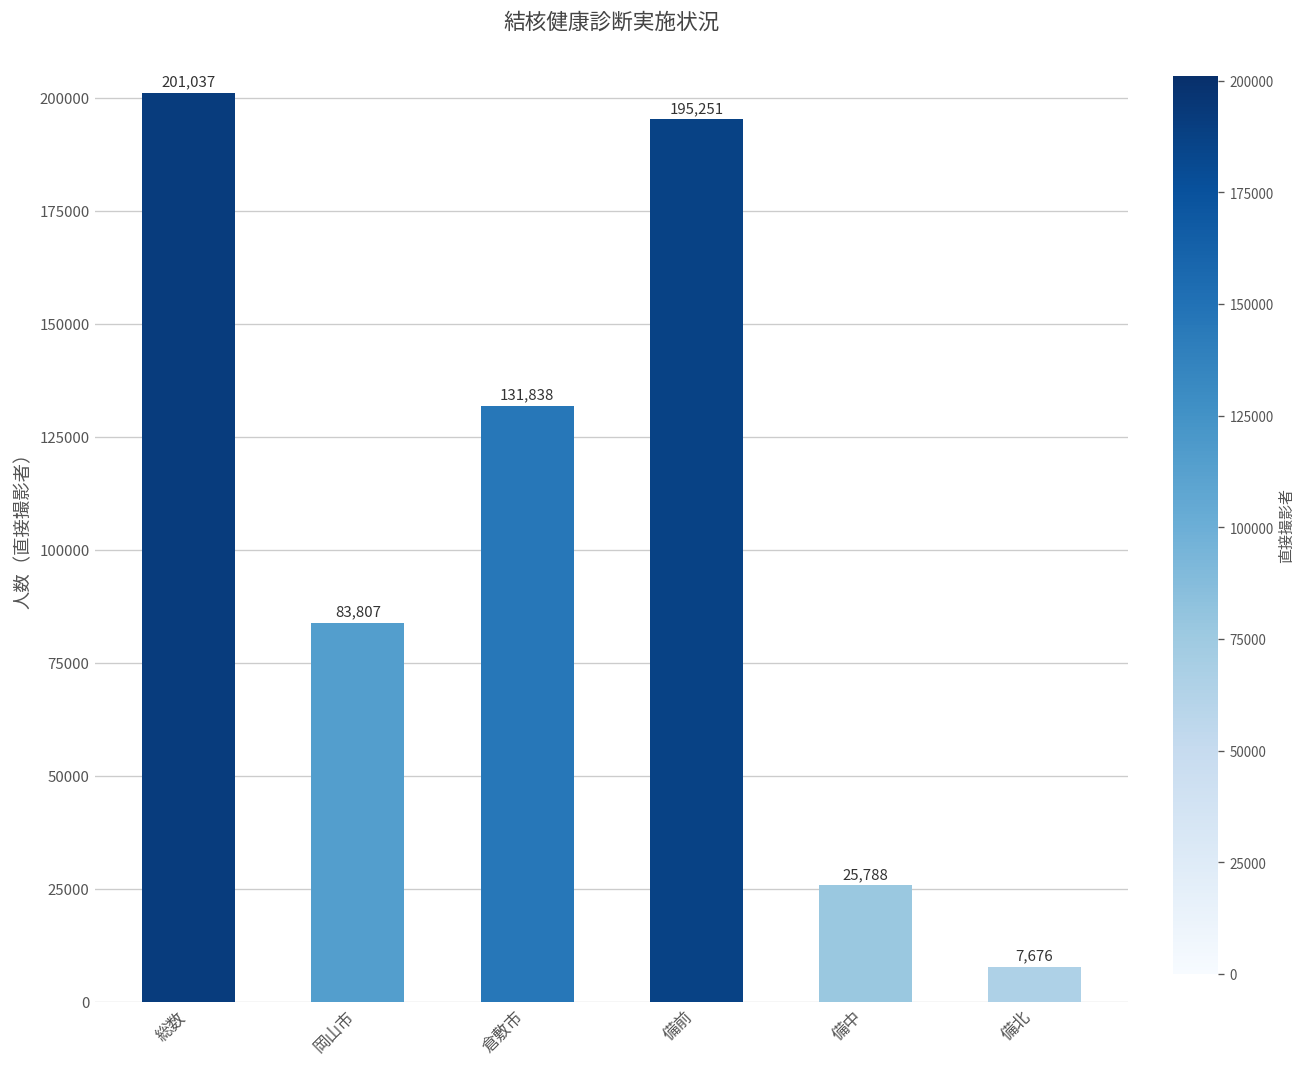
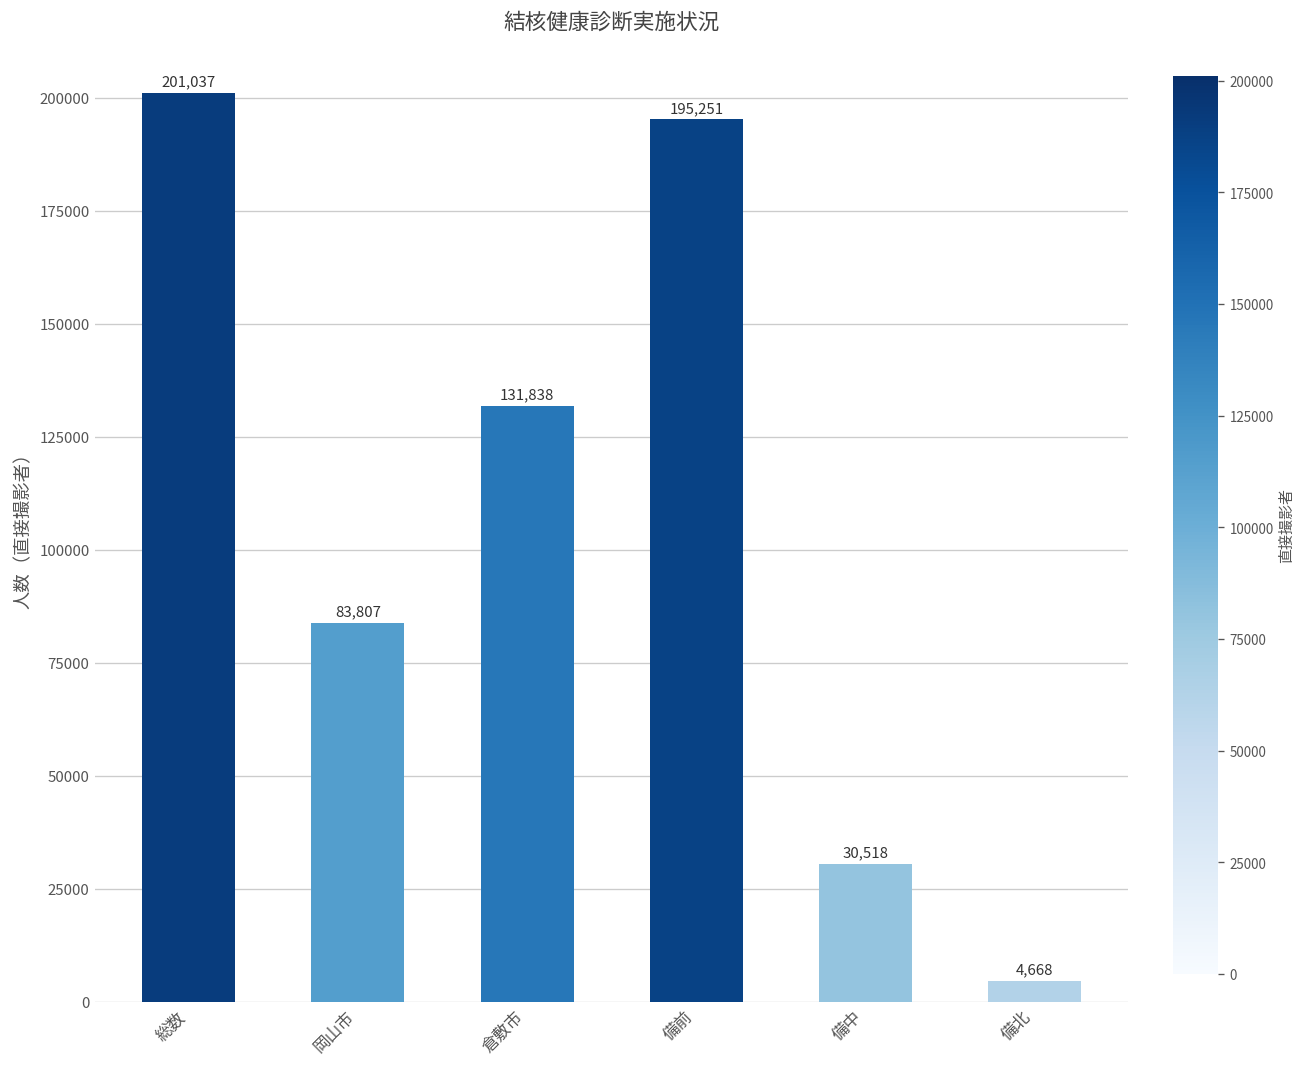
備中: 25,788 -> 30,518
備北: 7,676 -> 4,668
